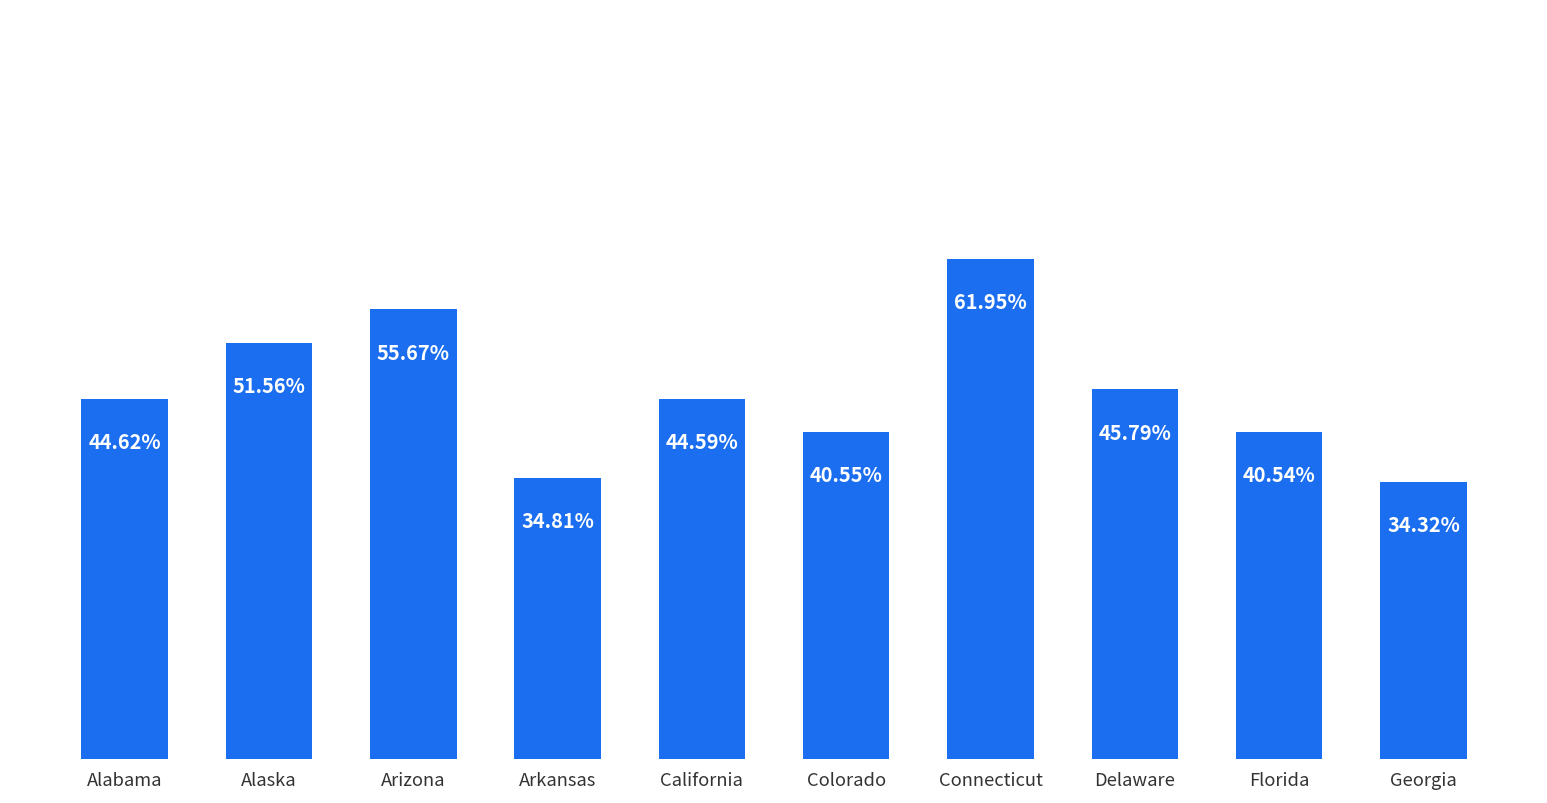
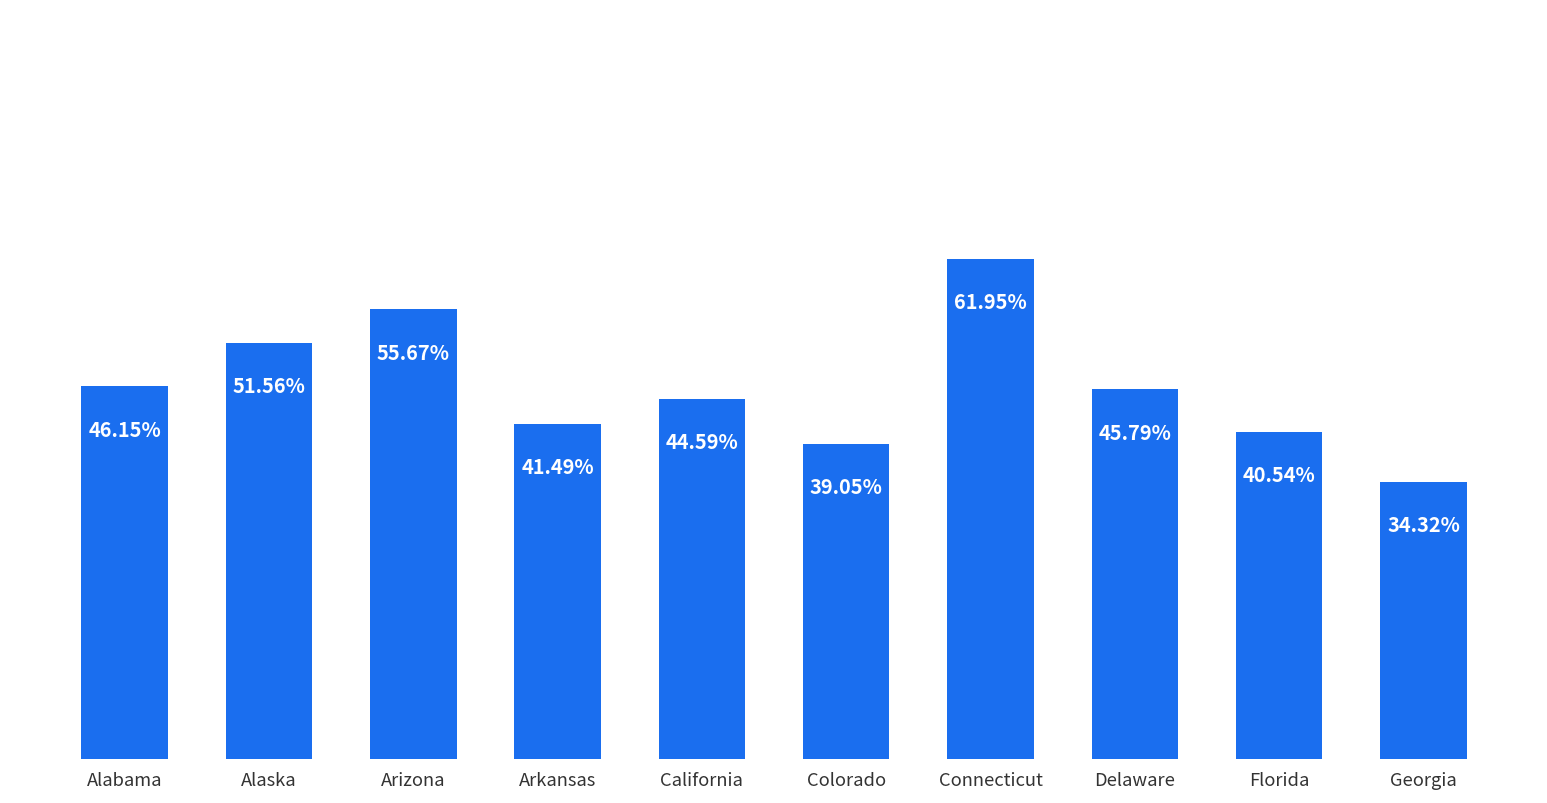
Alabama: 44.62% -> 46.15%
Arkansas: 34.81% -> 41.49%
Colorado: 40.55% -> 39.05%
